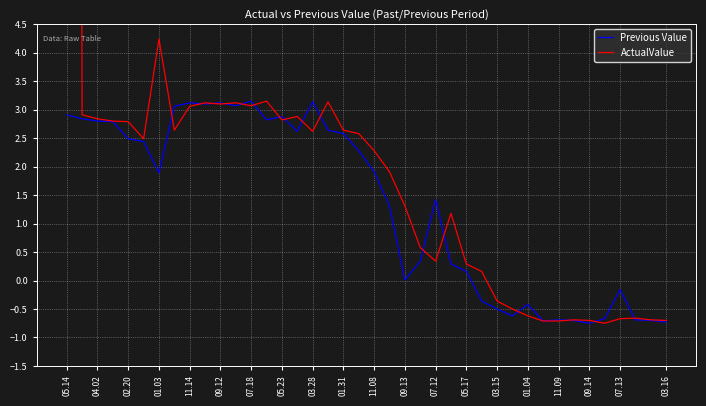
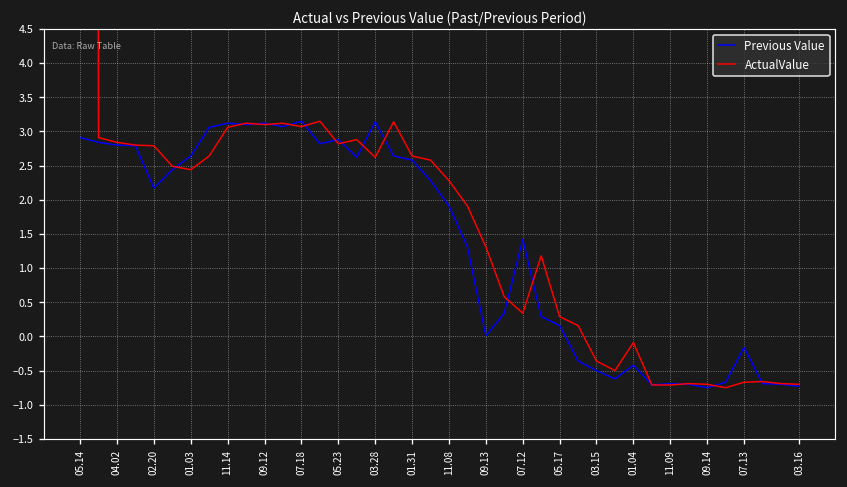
Previous Value, 02.20: 2.5 -> 2.2
Previous Value, 01.03: 1.9 -> 2.6
ActualValue, 01.03: 4.2 -> 2.4
ActualValue, 01.04: -0.6 -> -0.1
